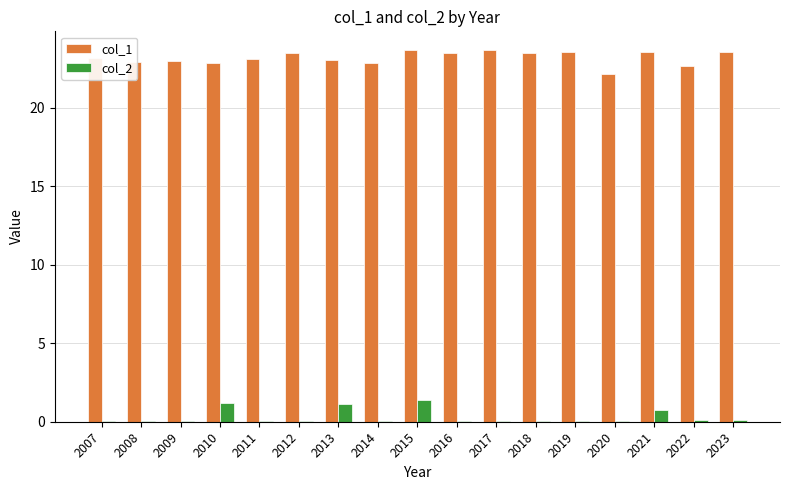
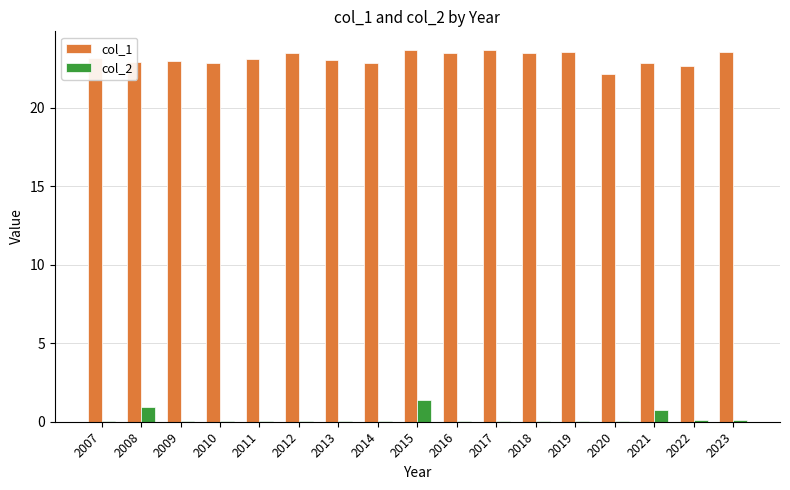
col_2, 2008: 0.1 -> 0.9
col_2, 2010: 1.2 -> 0.0
col_2, 2013: 1.1 -> 0.1
col_1, 2021: 23.6 -> 22.8
